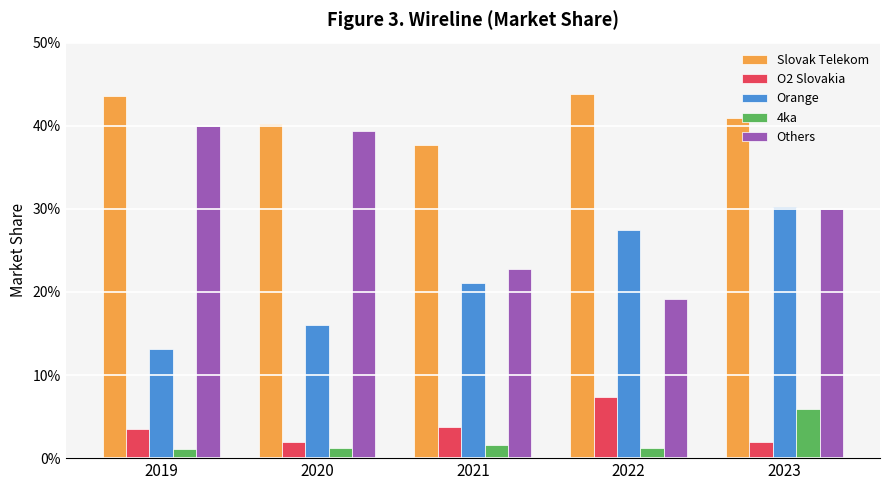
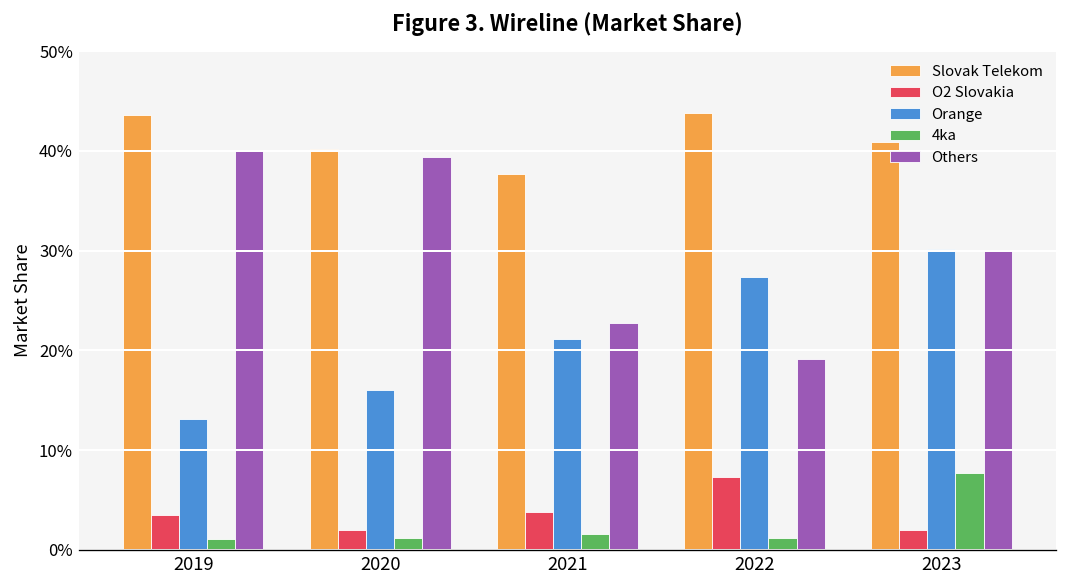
4ka, 2023: 6% -> 8%
